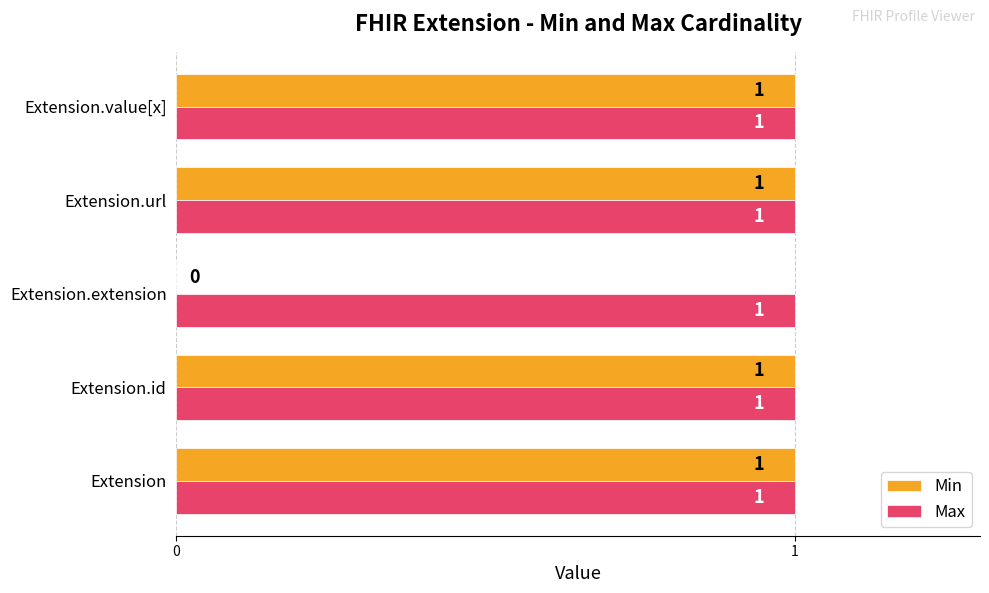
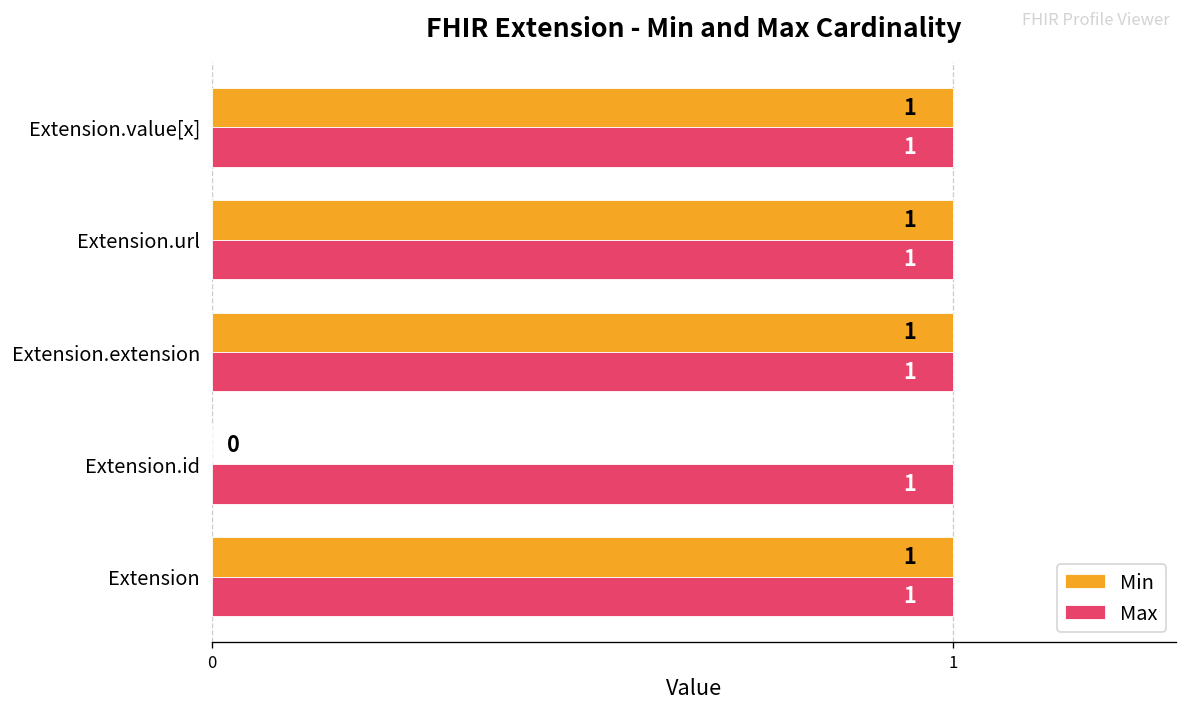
Min, Extension.extension: 0 -> 1
Min, Extension.id: 1 -> 0
